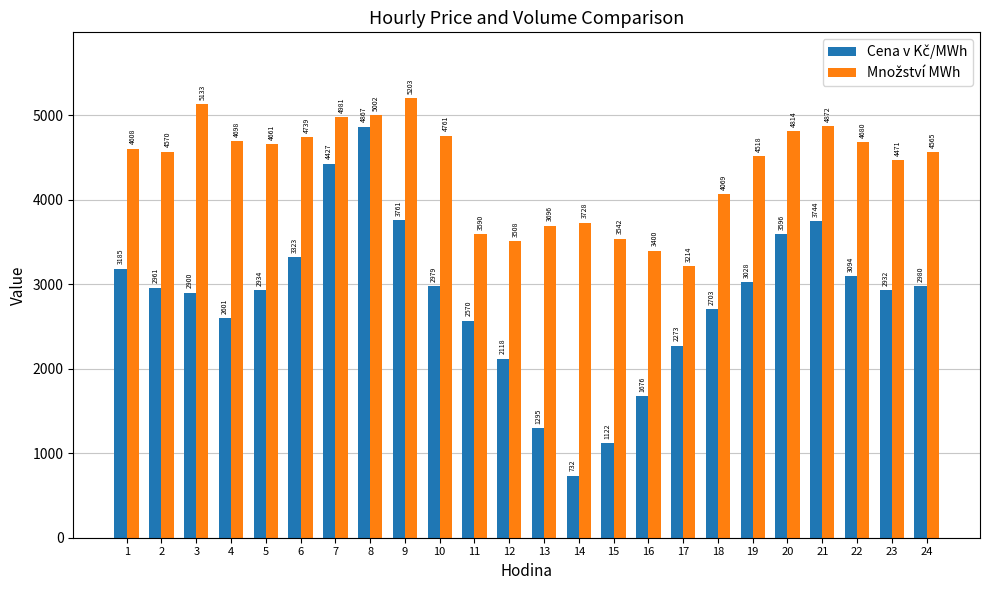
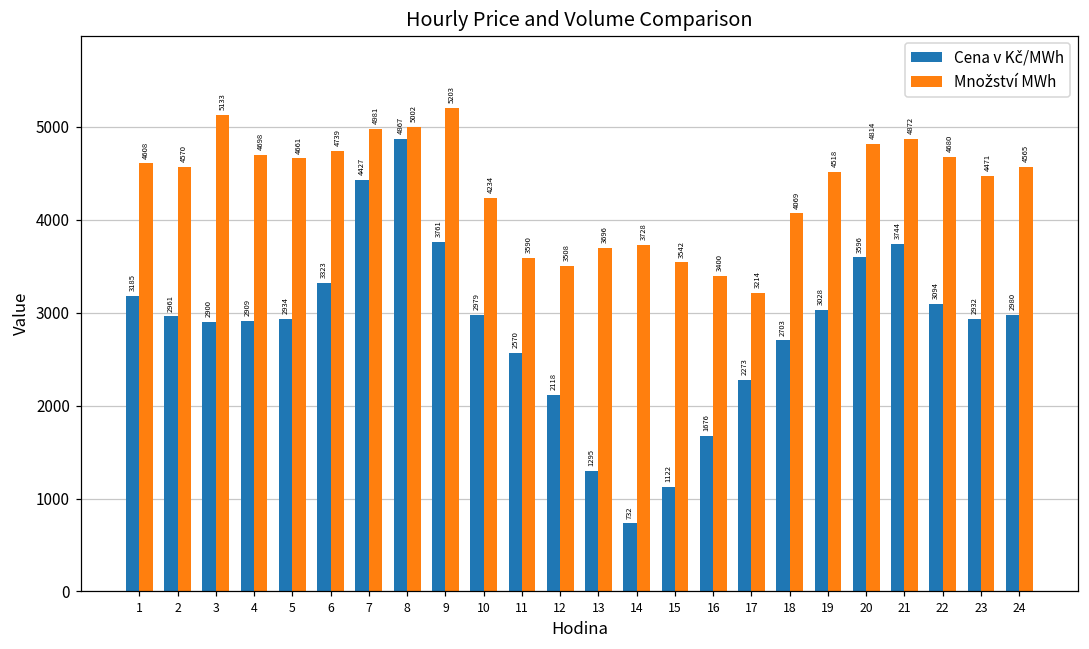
Cena v Kč/MWh, 4: 2601 -> 2909
Množství MWh, 10: 4761 -> 4234
